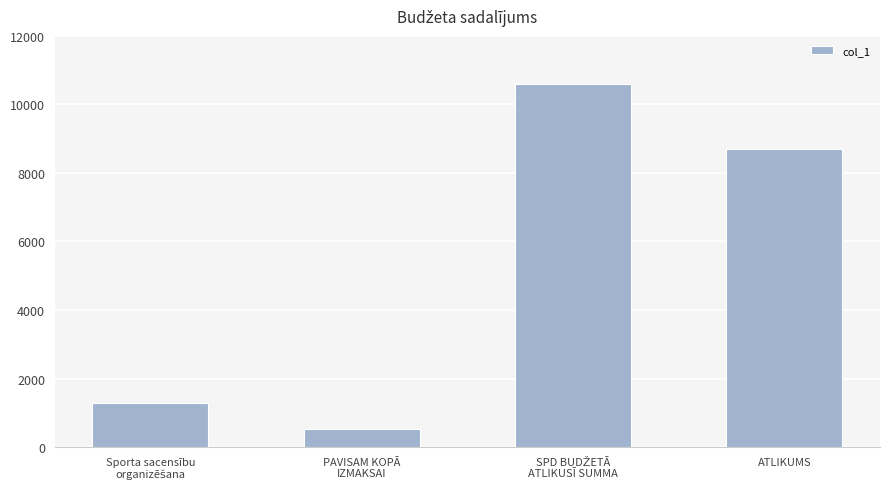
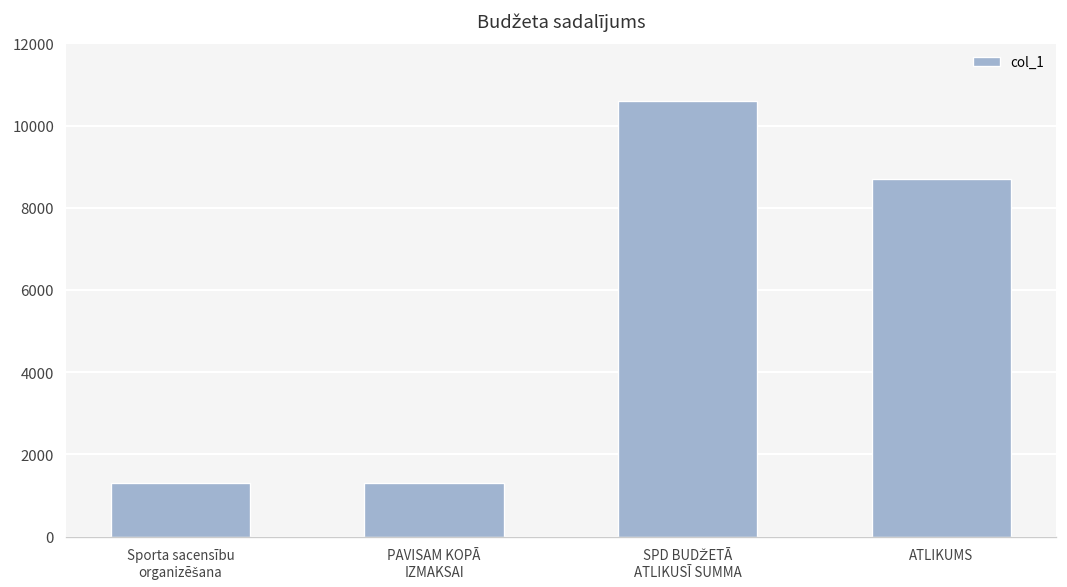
PAVISAM KOPĀ IZMAKSAI: 500 -> 1300
